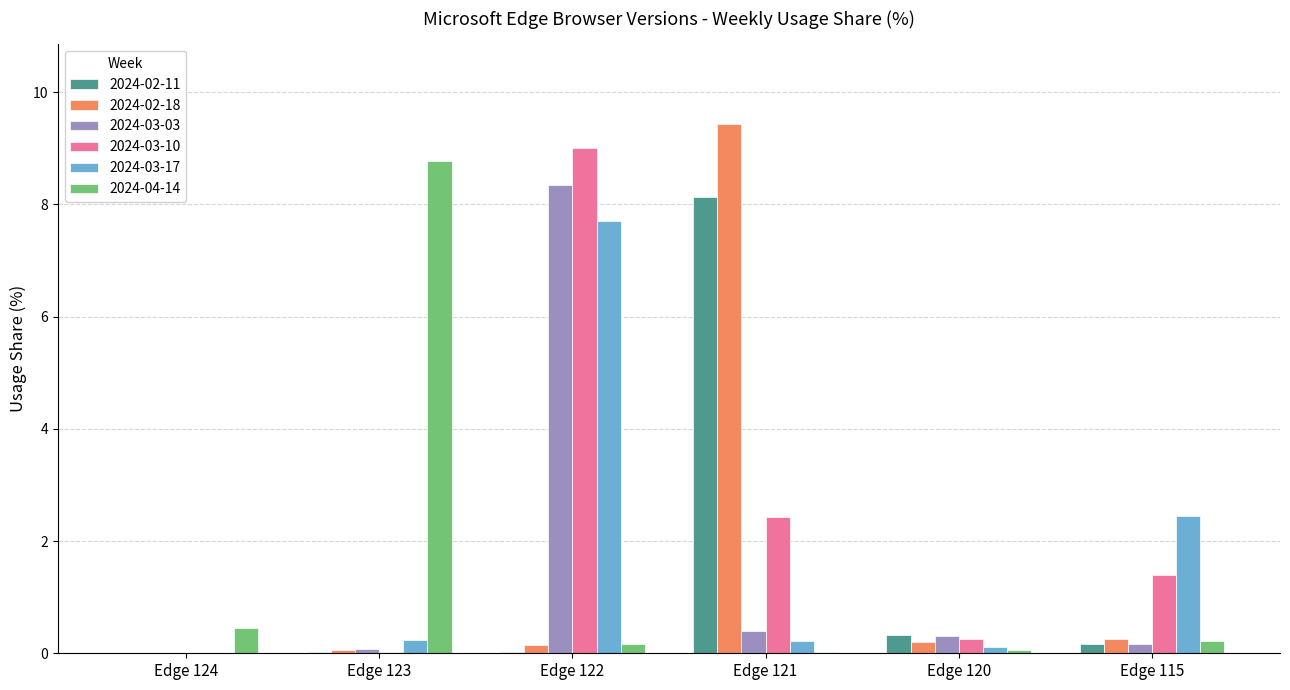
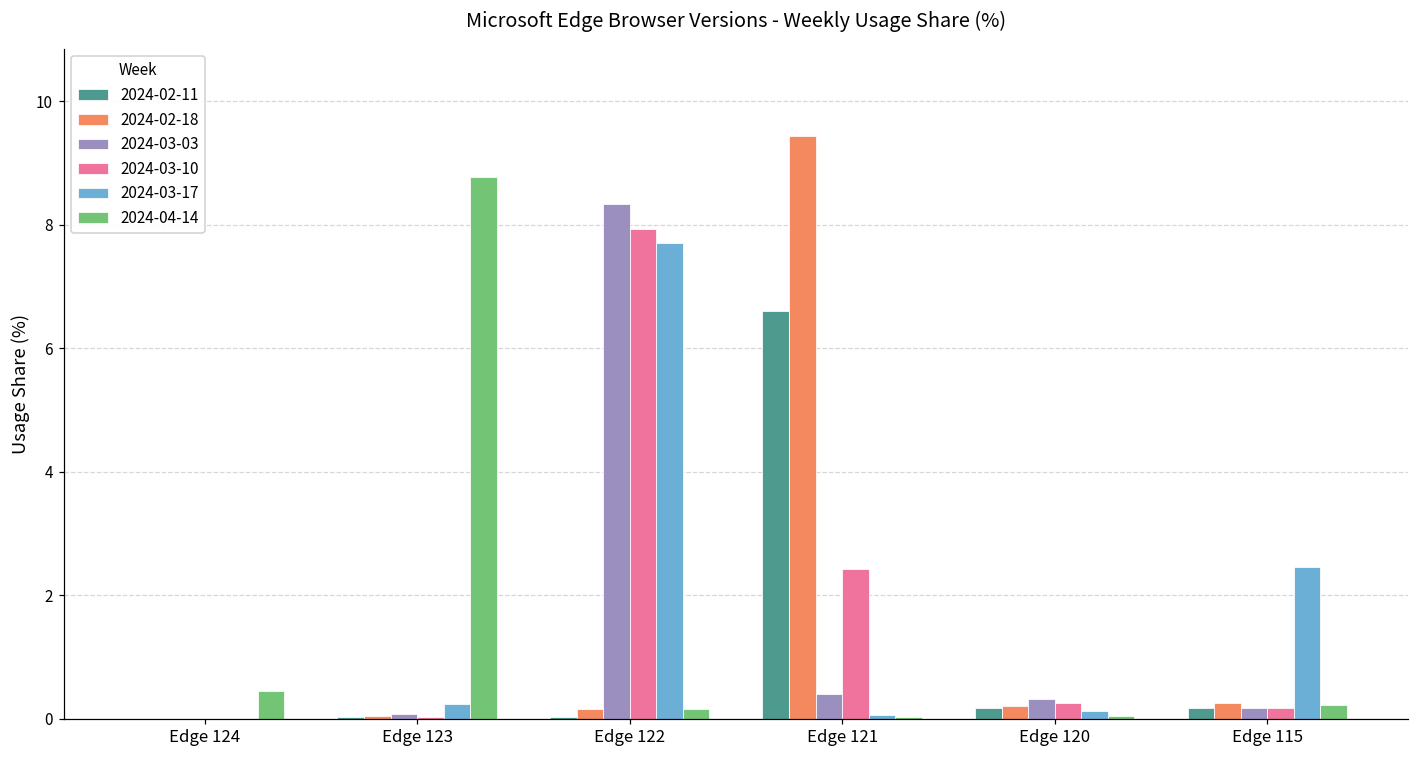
2024-03-10, Edge 122: 9.0 -> 7.9
2024-02-11, Edge 121: 8.1 -> 6.6
2024-03-17, Edge 121: 0.2 -> 0.1
2024-02-11, Edge 120: 0.3 -> 0.2
2024-03-10, Edge 115: 1.4 -> 0.2
